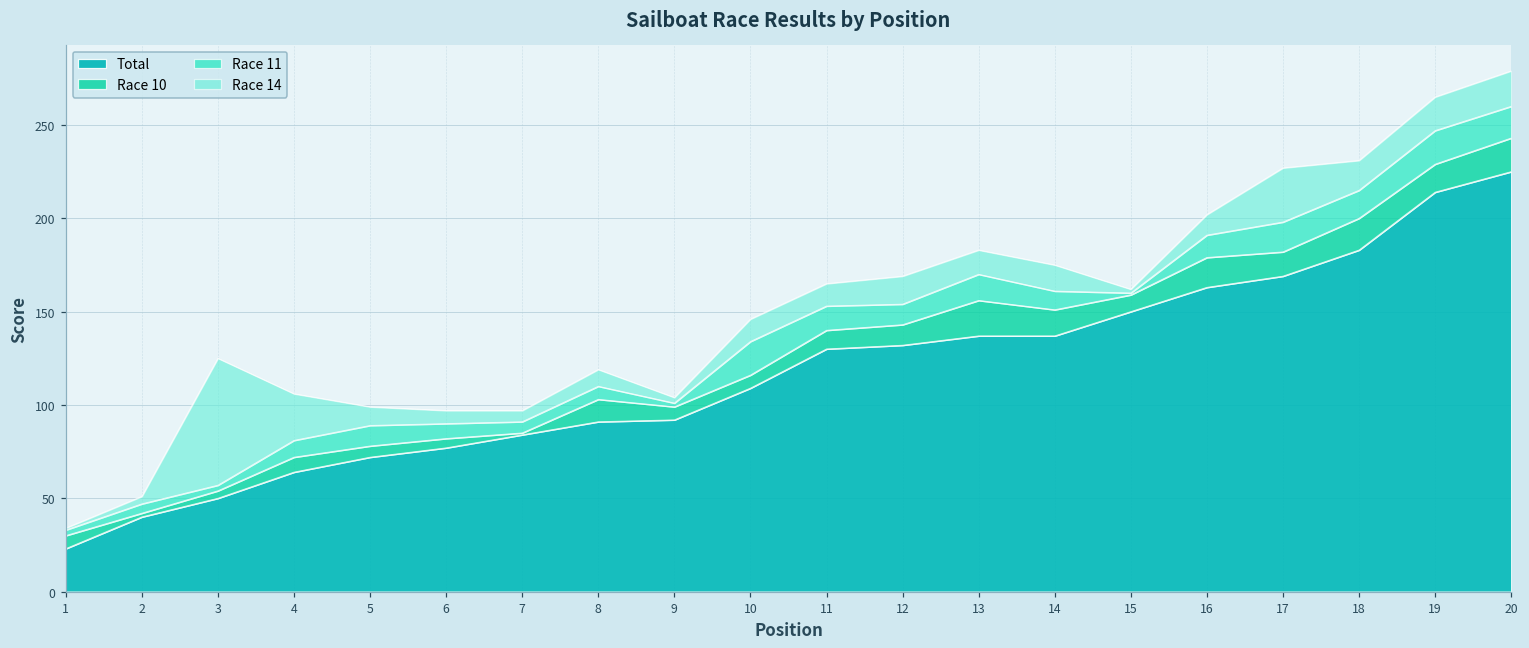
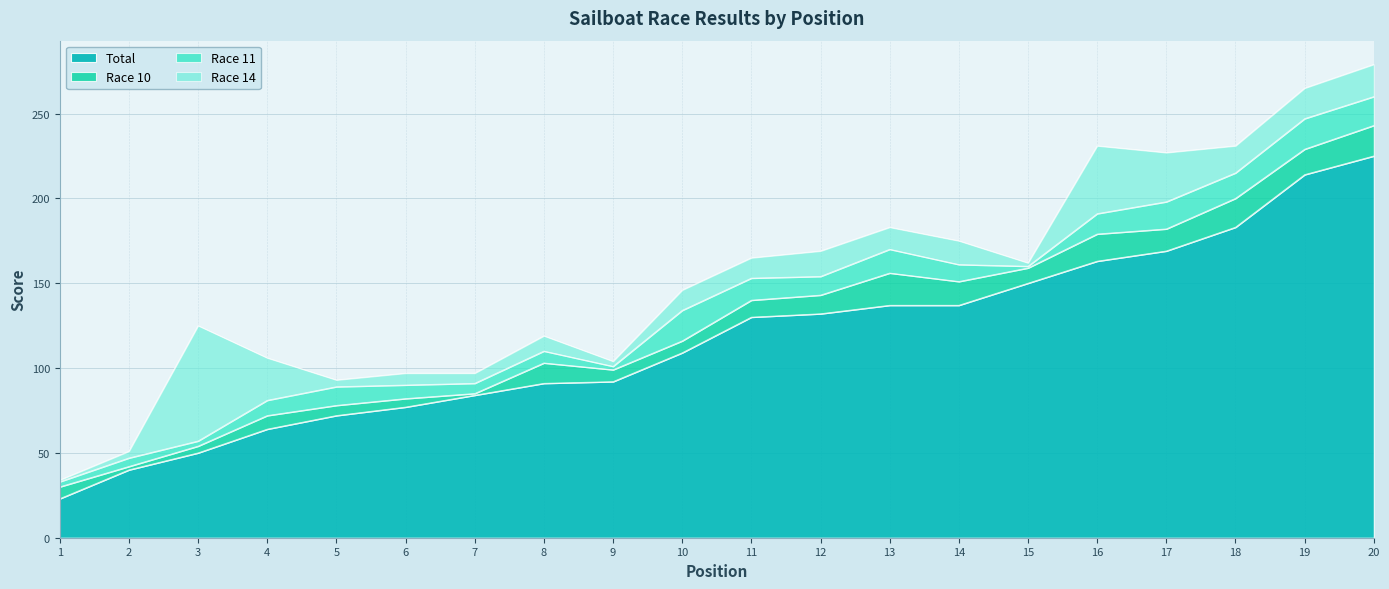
Race 14, 5: 10 -> 4
Race 14, 16: 11 -> 40
